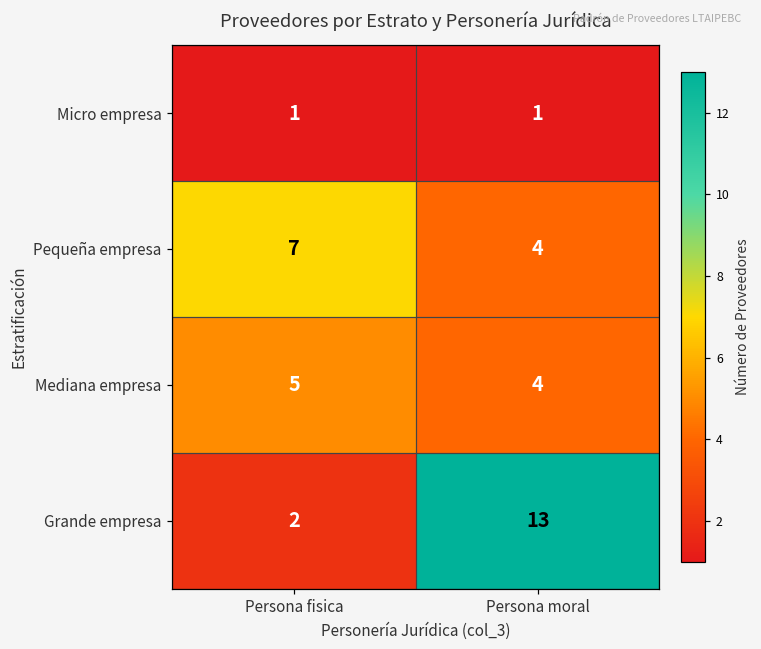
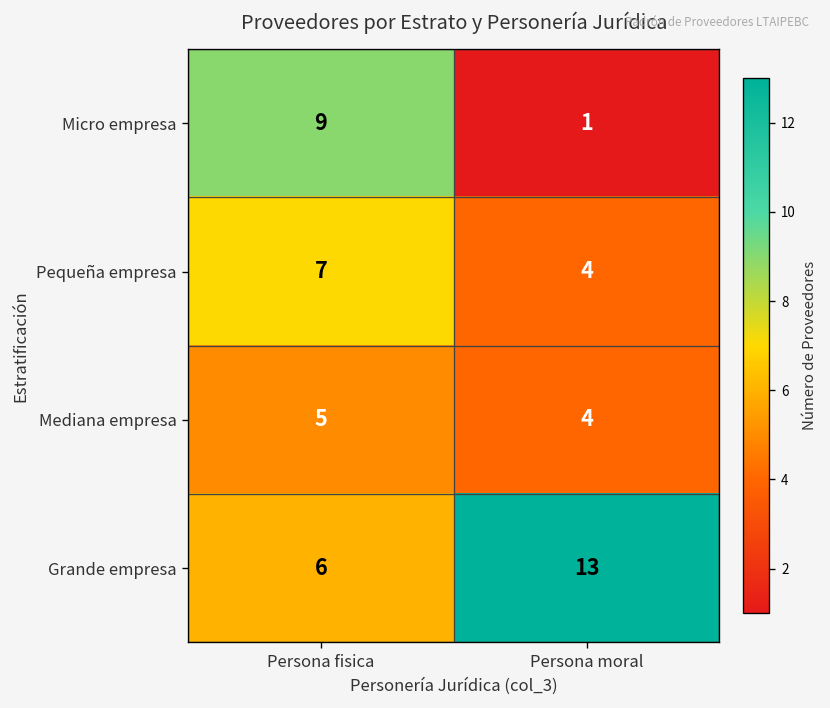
Micro empresa, Persona fisica: 1 -> 9
Grande empresa, Persona fisica: 2 -> 6
